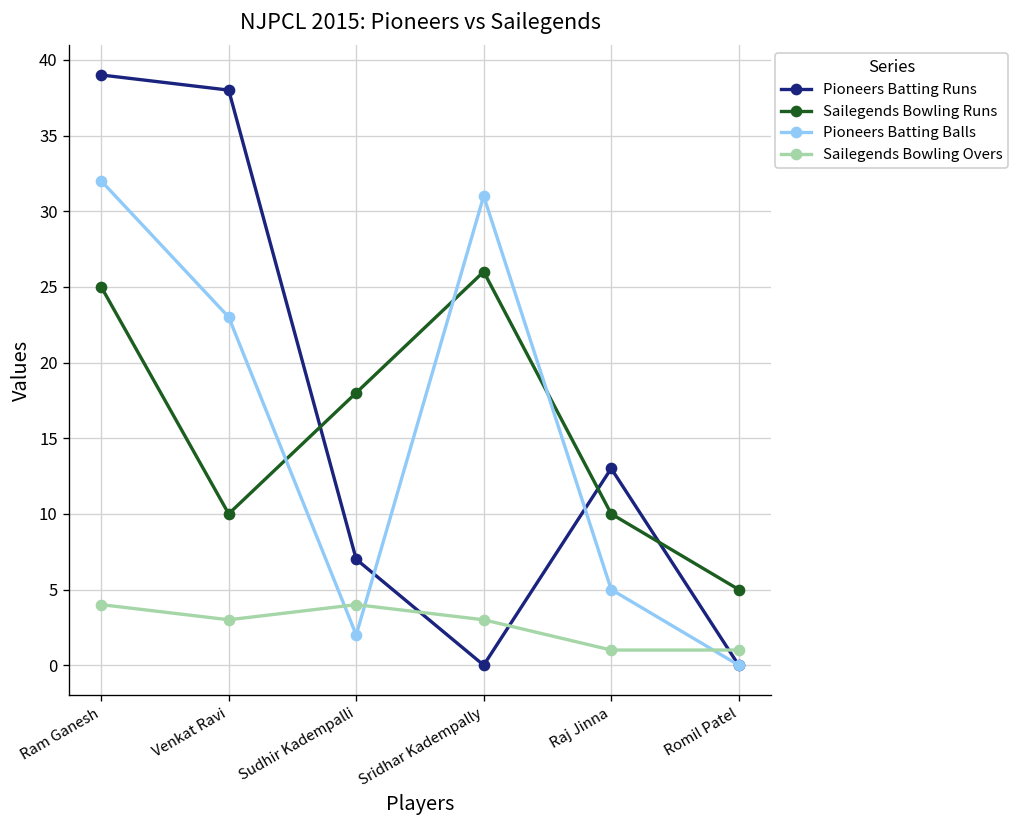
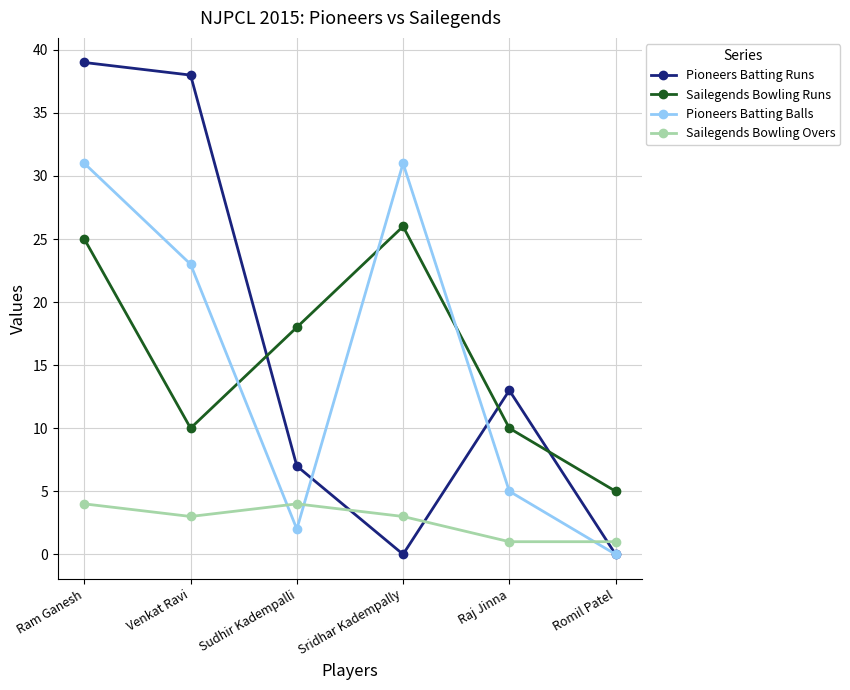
Pioneers Batting Balls, Ram Ganesh: 32 -> 31
